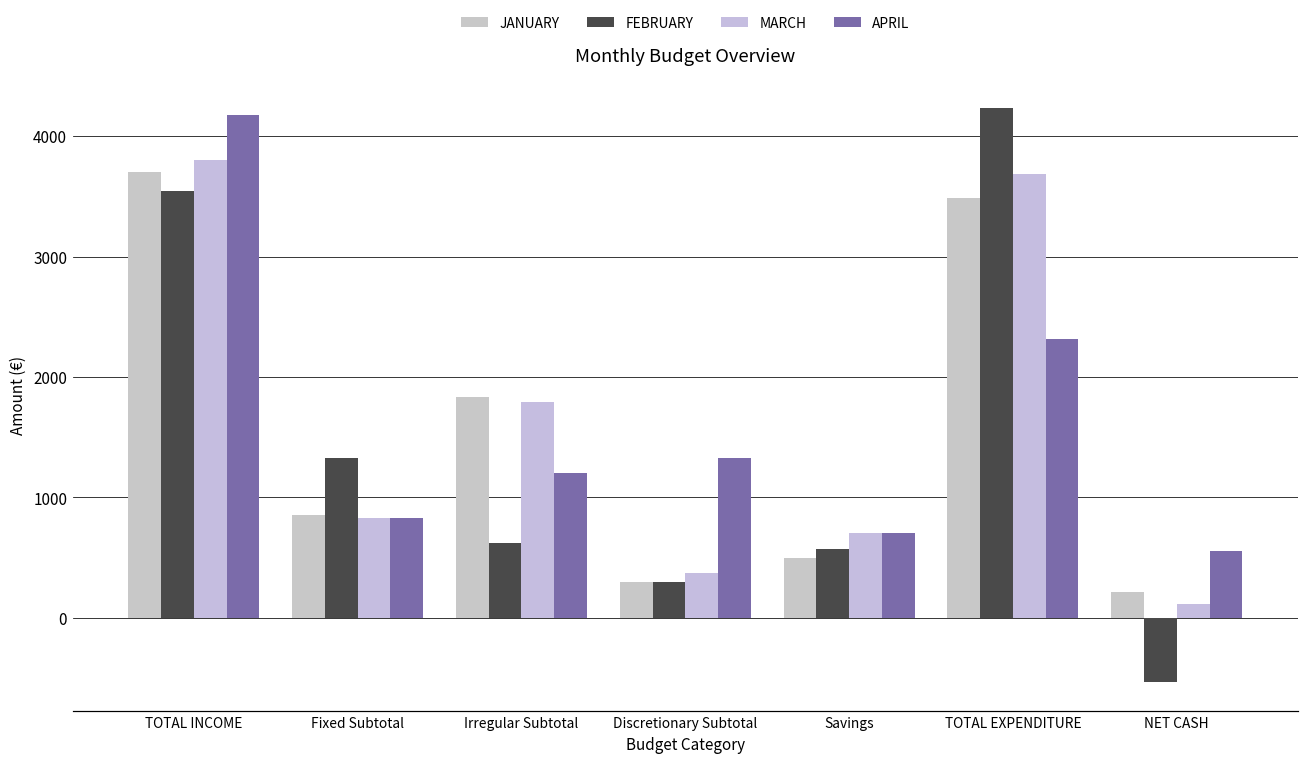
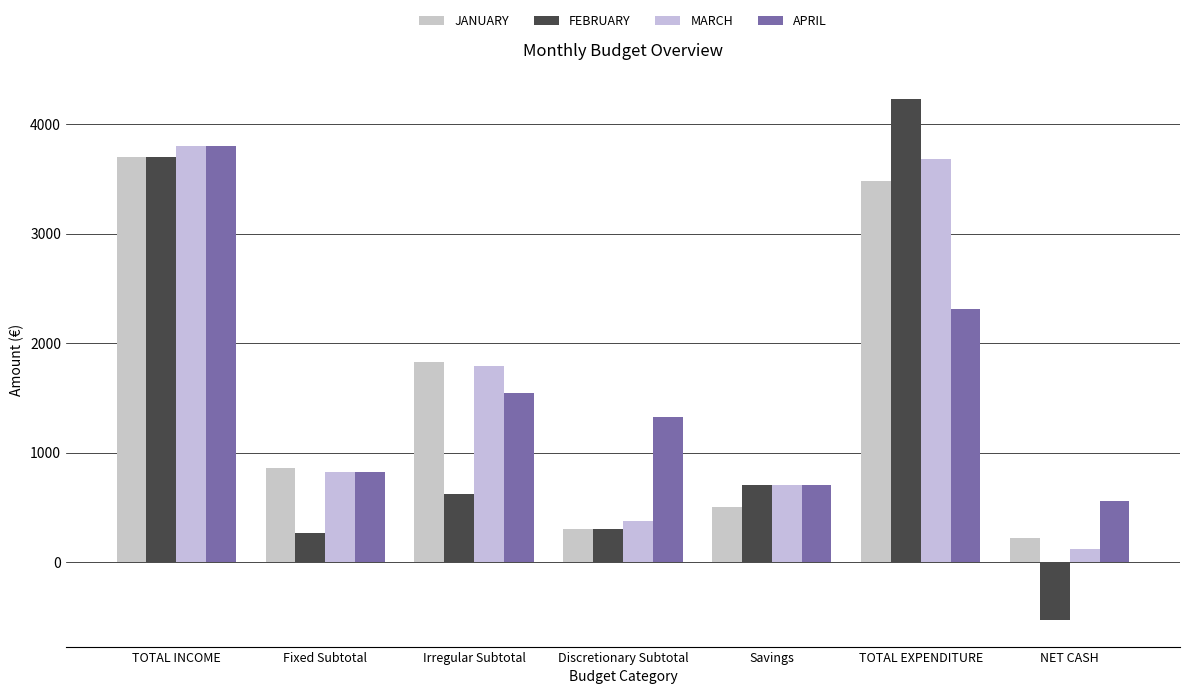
FEBRUARY, TOTAL INCOME: 3550 -> 3700
APRIL, TOTAL INCOME: 4180 -> 3800
FEBRUARY, Fixed Subtotal: 1330 -> 260
APRIL, Irregular Subtotal: 1200 -> 1540
FEBRUARY, Savings: 580 -> 700
